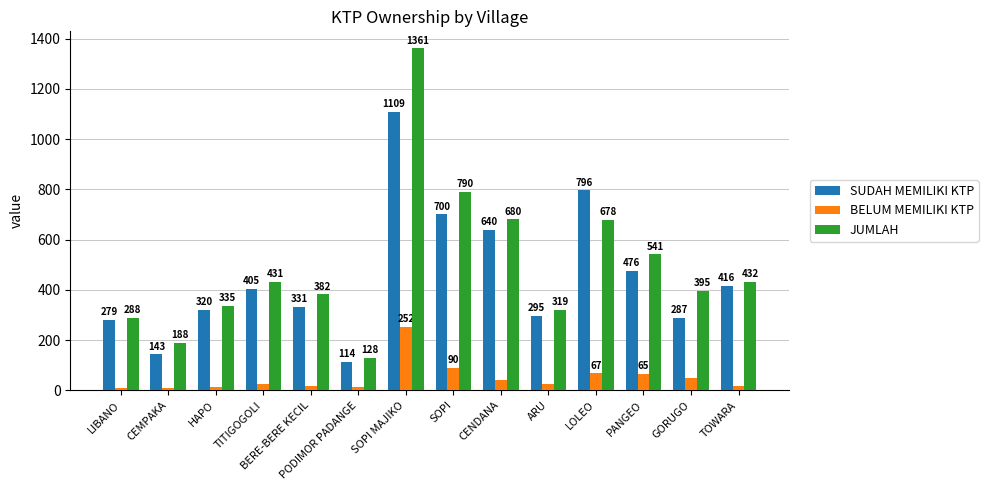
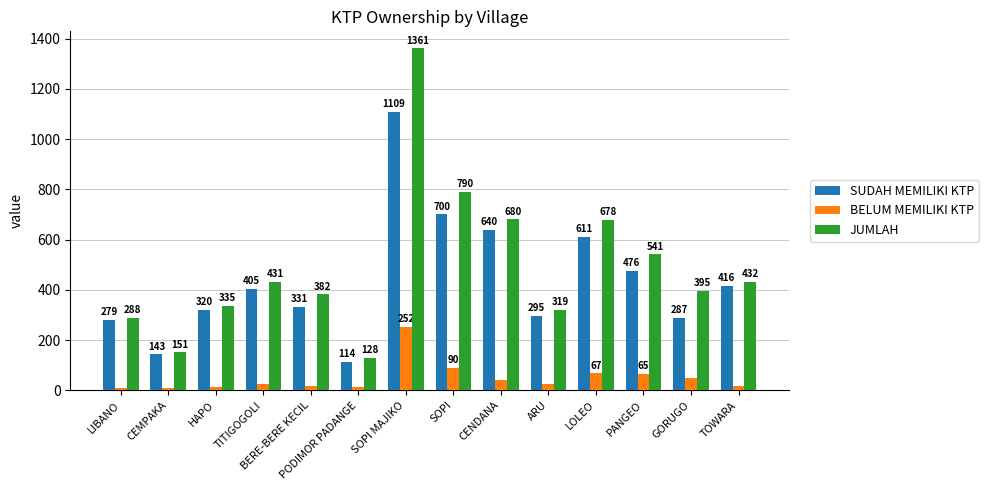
JUMLAH, CEMPAKA: 188 -> 151
SUDAH MEMILIKI KTP, LOLEO: 796 -> 611
